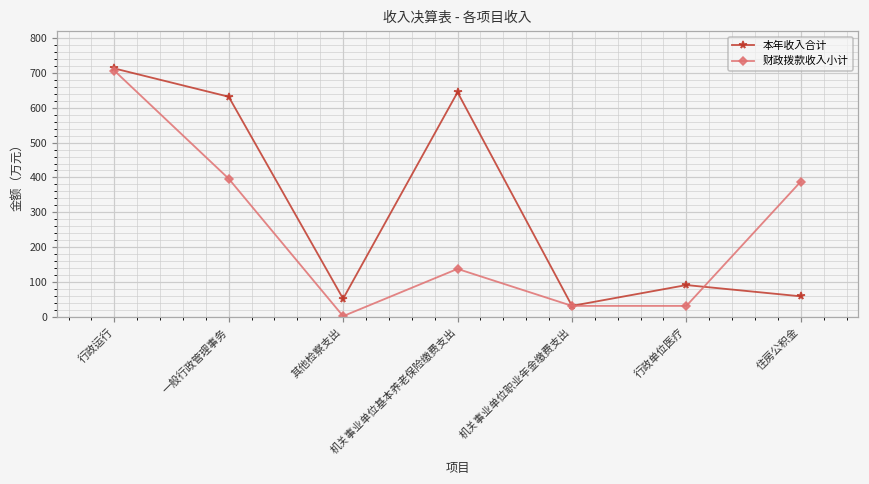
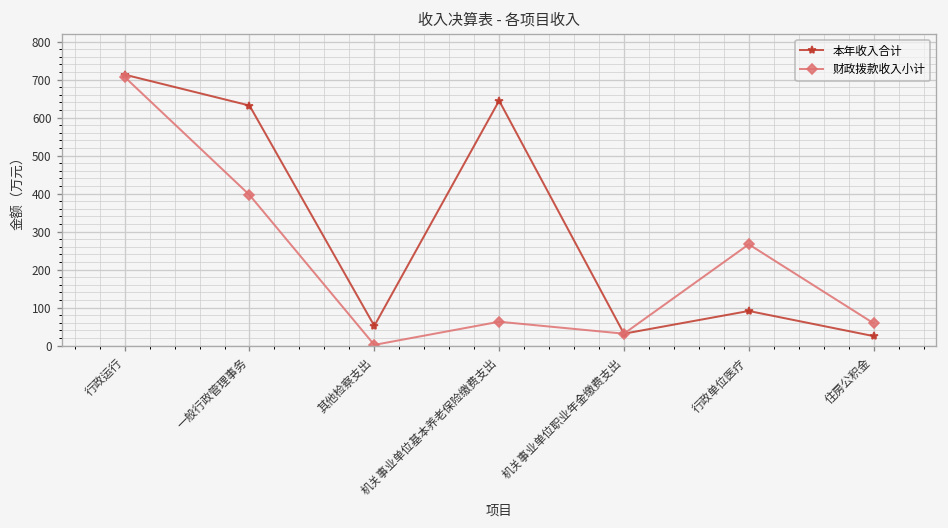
财政拨款收入小计, 机关事业单位基本养老保险缴费支出: 140 -> 60
财政拨款收入小计, 行政单位医疗: 30 -> 270
本年收入合计, 住房公积金: 60 -> 30
财政拨款收入小计, 住房公积金: 390 -> 60
